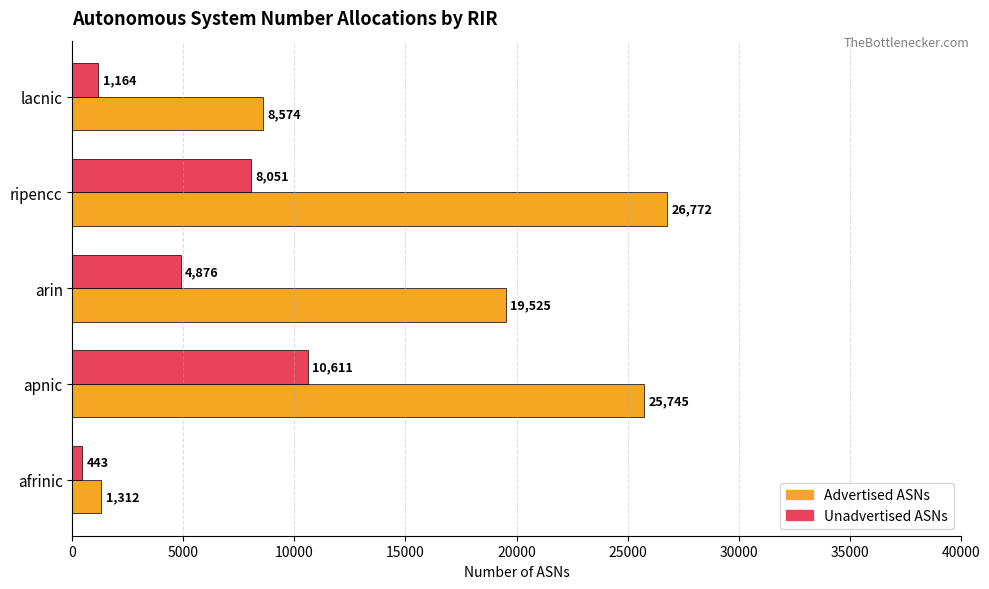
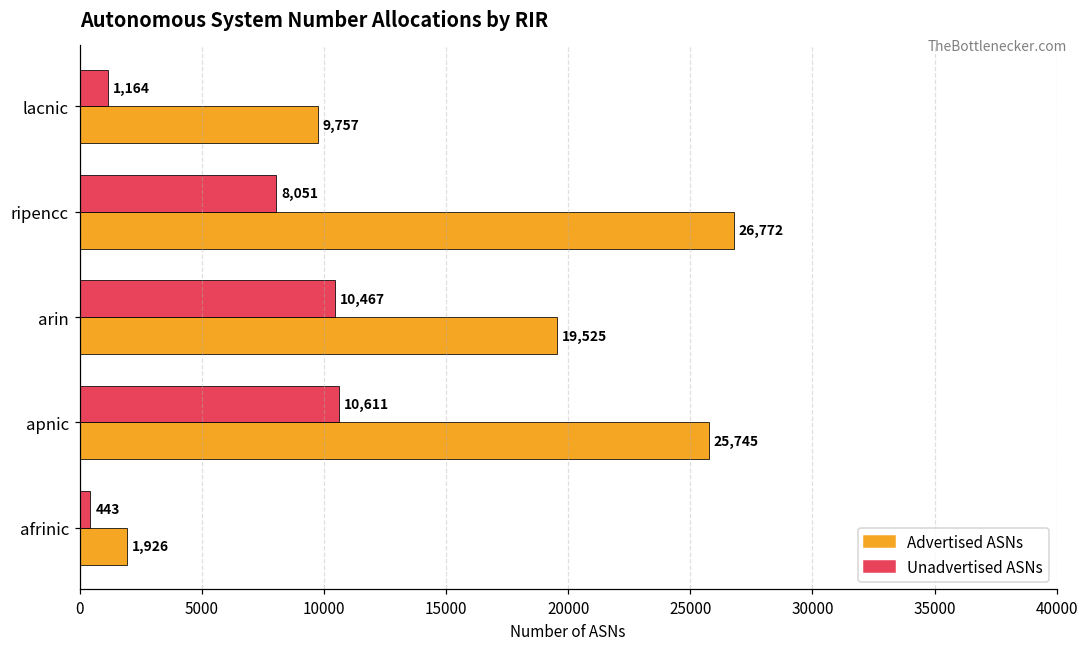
Advertised ASNs, lacnic: 8,574 -> 9,757
Unadvertised ASNs, arin: 4,876 -> 10,467
Advertised ASNs, afrinic: 1,312 -> 1,926
